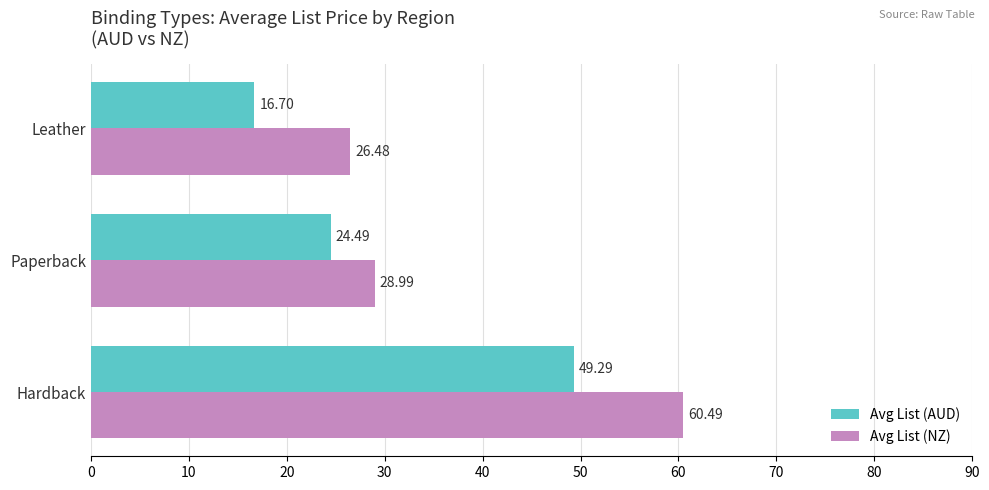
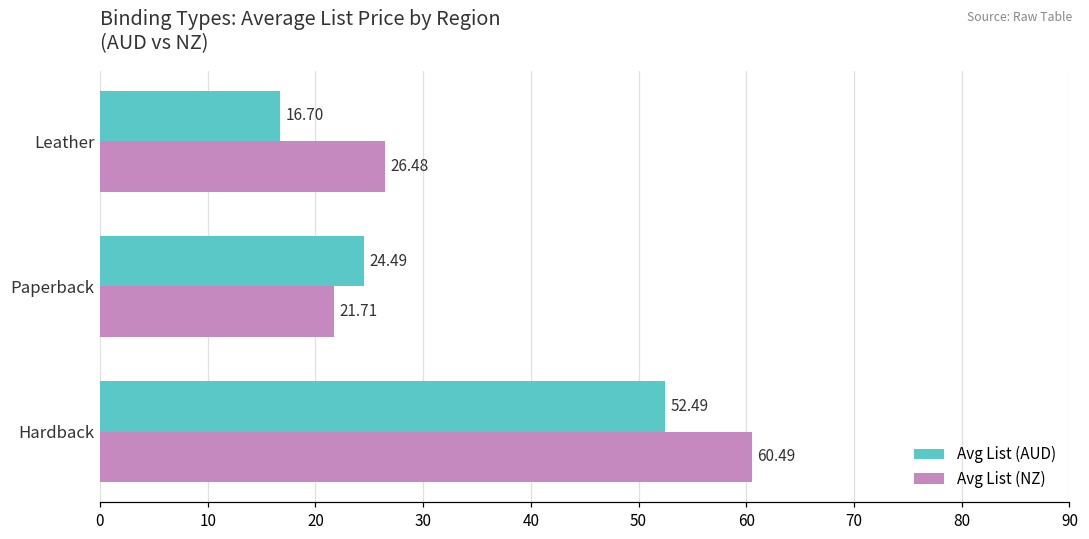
Avg List (NZ), Paperback: 28.99 -> 21.71
Avg List (AUD), Hardback: 49.29 -> 52.49
